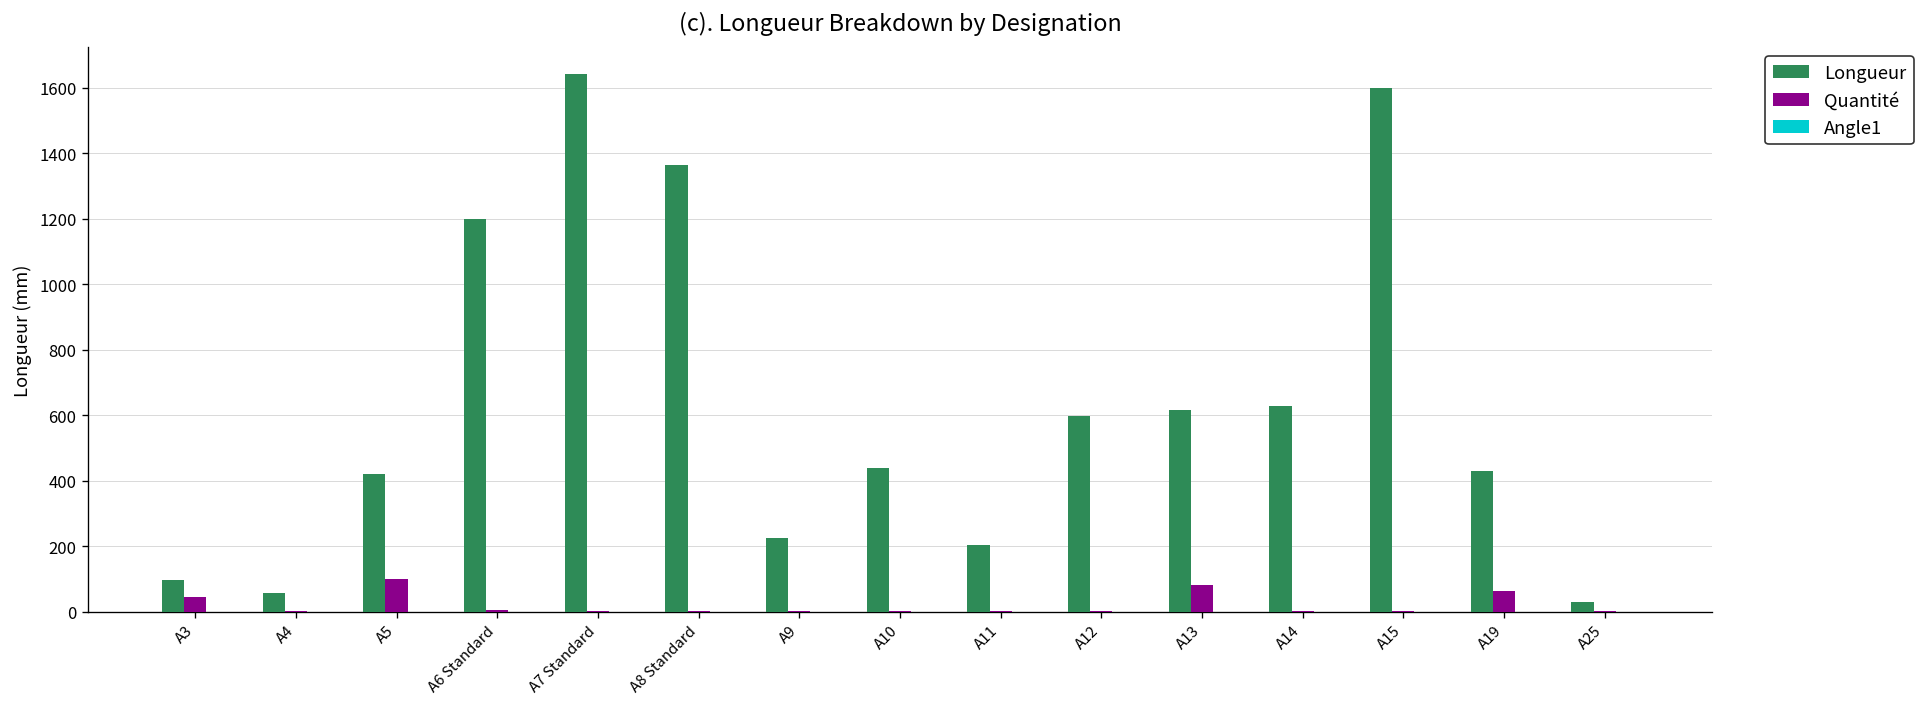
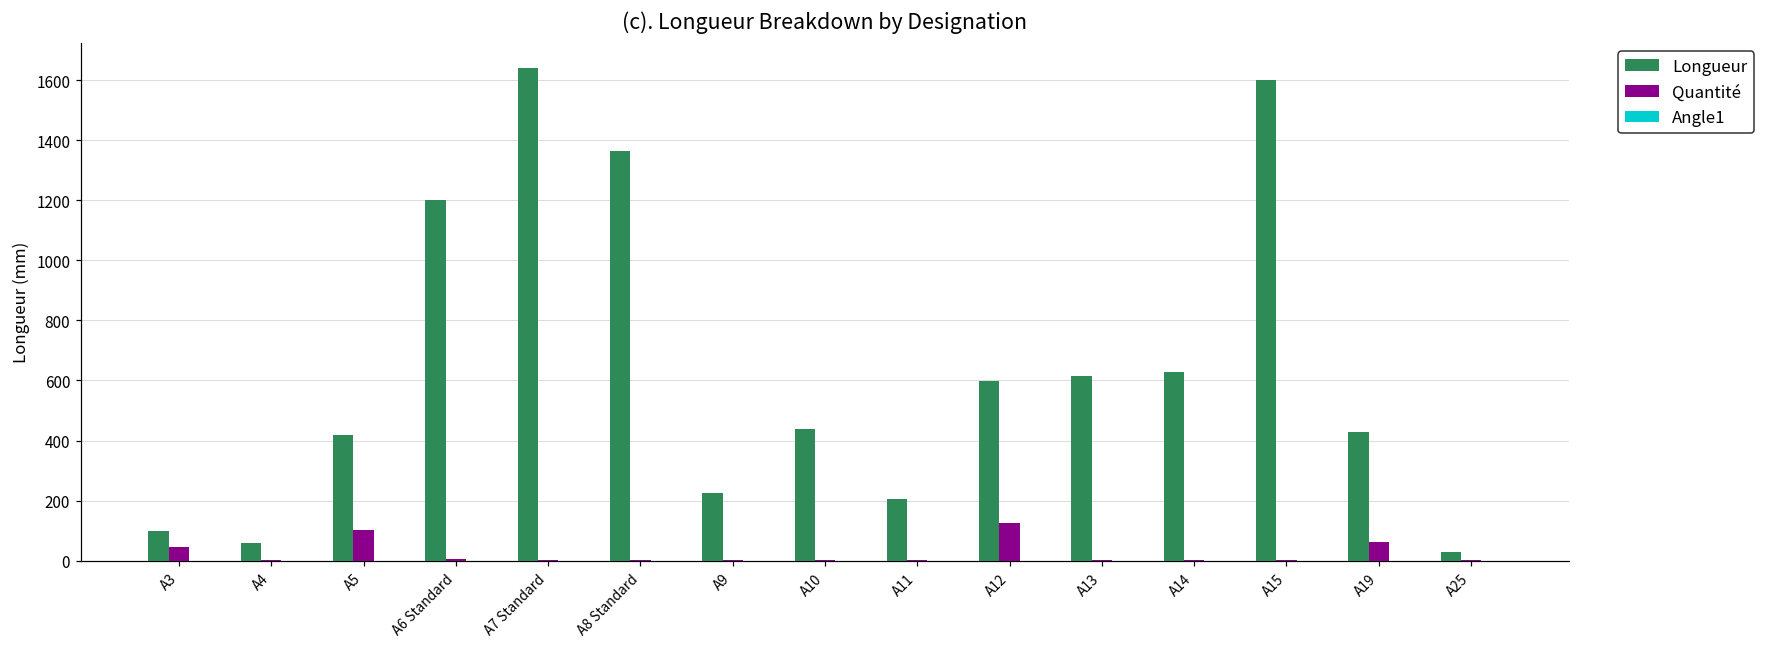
Quantité, A12: 0 -> 130
Quantité, A13: 80 -> 0
